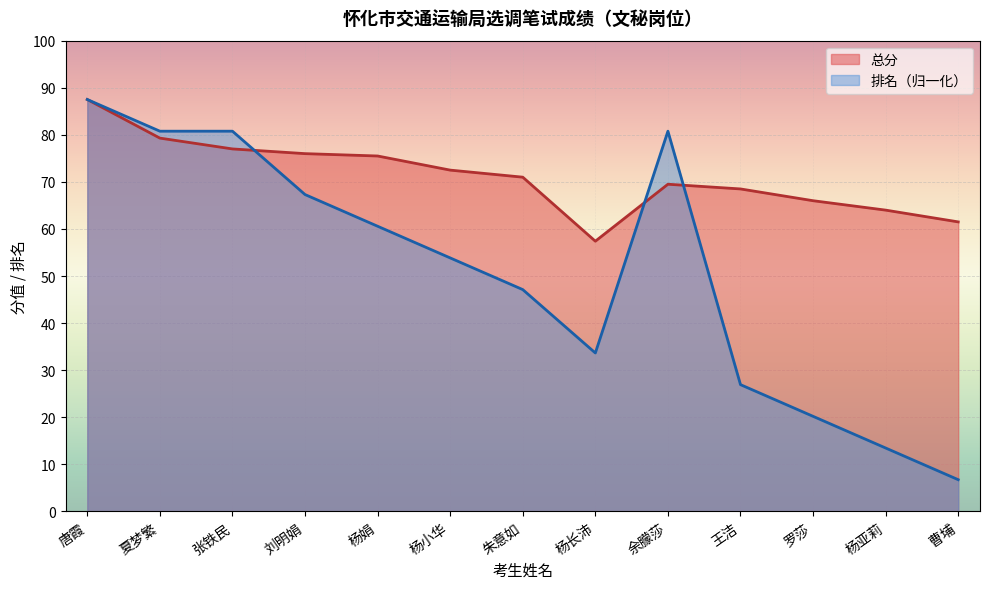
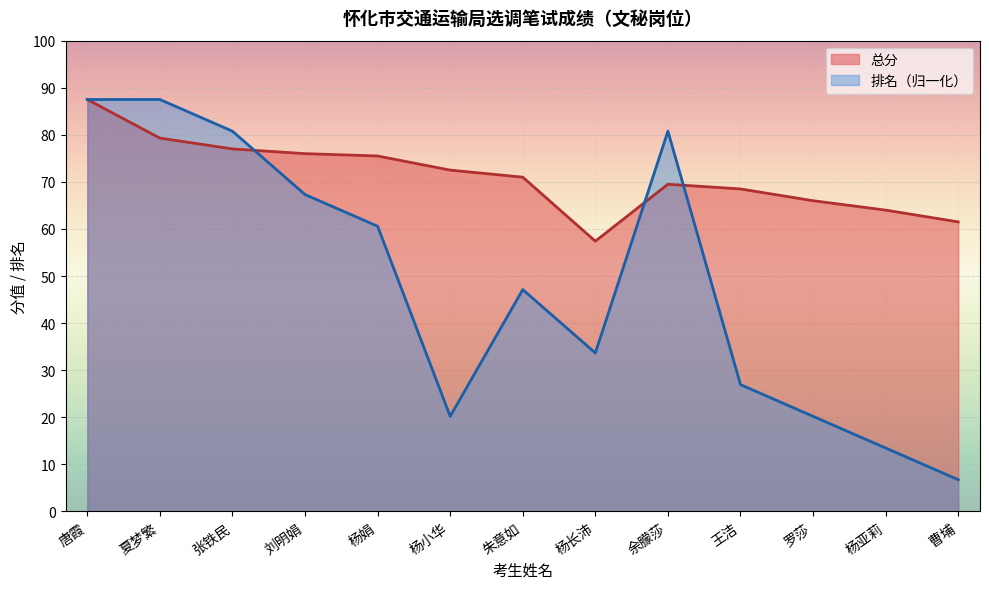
排名（归一化）, 夏梦繁: 81 -> 88
排名（归一化）, 杨小华: 54 -> 20
